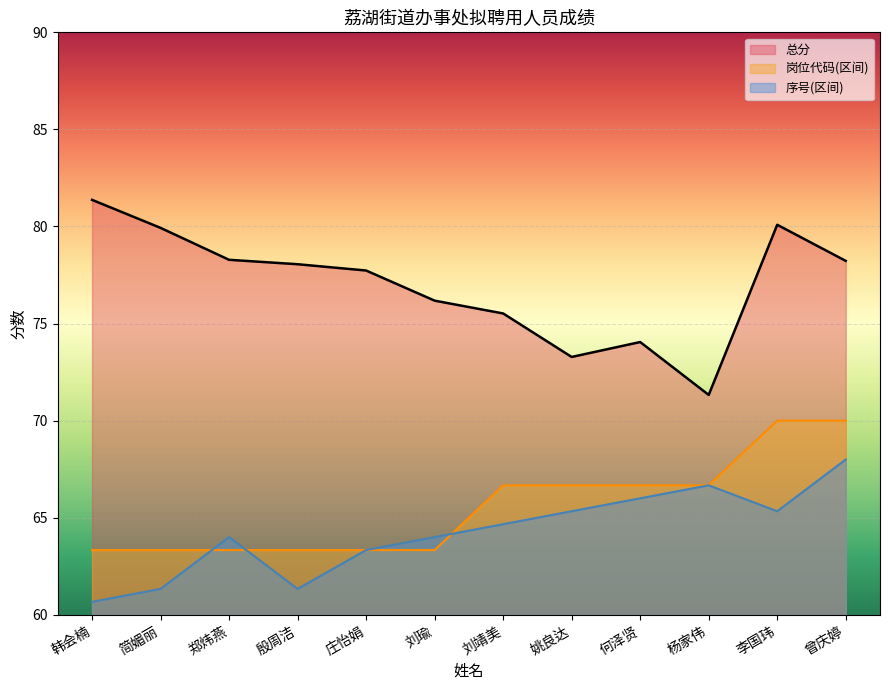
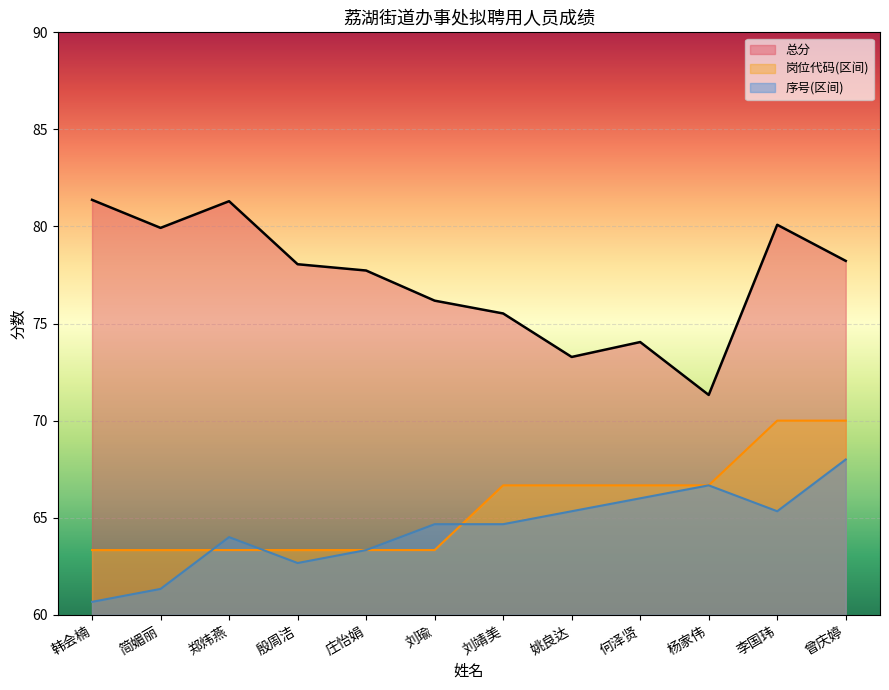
总分, 郑炜燕: 78.3 -> 81.3
序号(区间), 殷周洁: 61.3 -> 62.7
序号(区间), 刘瑜: 64.0 -> 64.7
